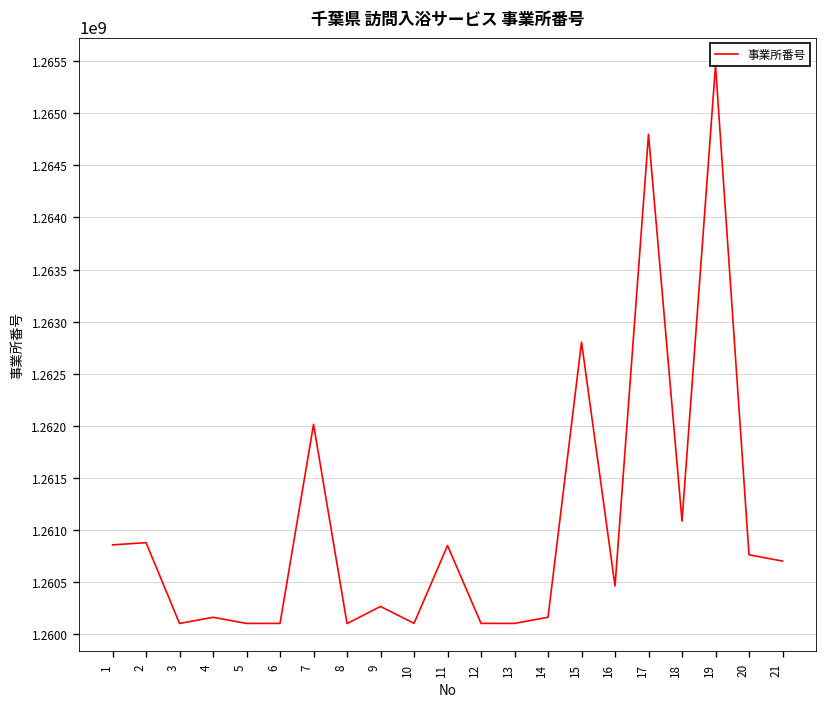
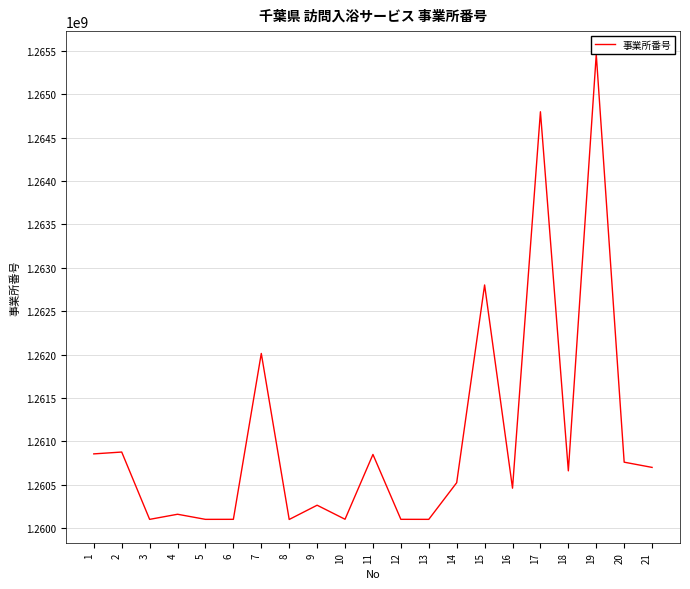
14: 1260200000 -> 1260500000
18: 1261100000 -> 1260700000
